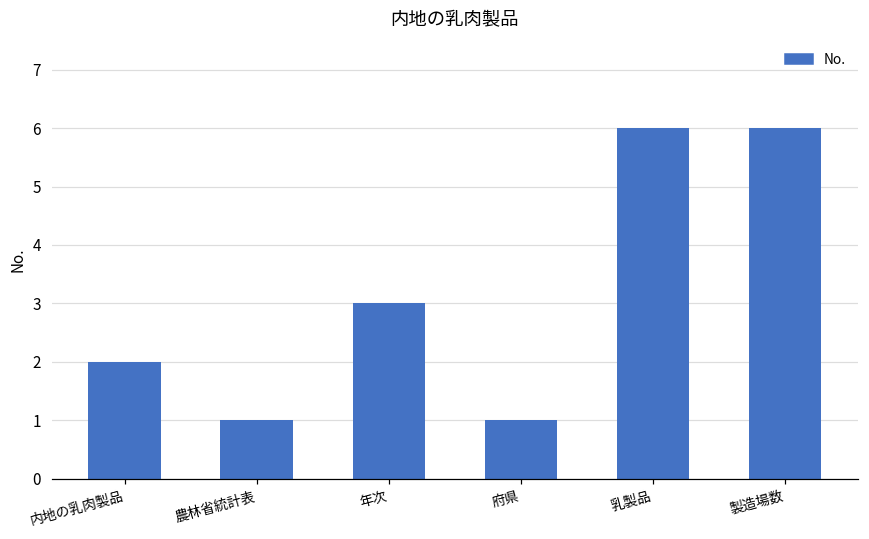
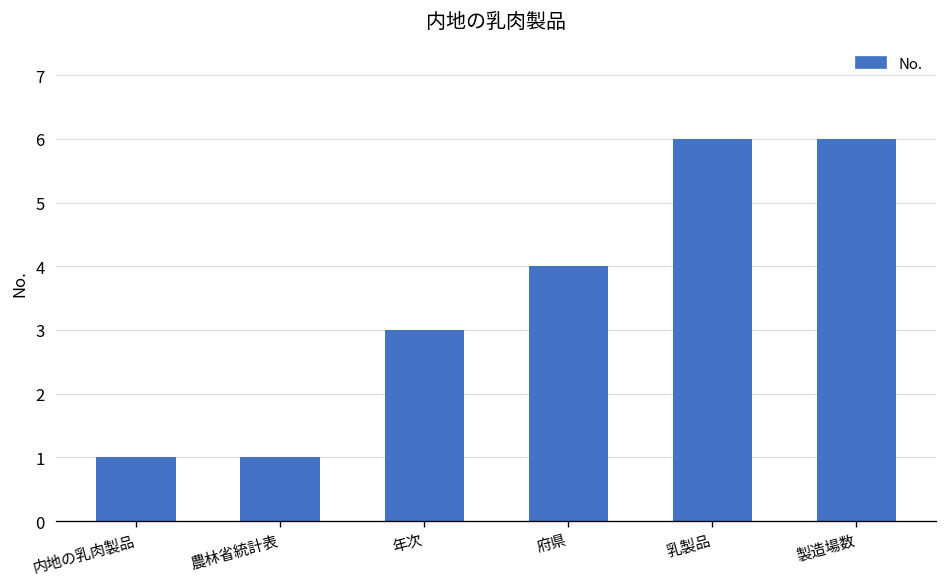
内地の乳肉製品: 2 -> 1
府県: 1 -> 4
